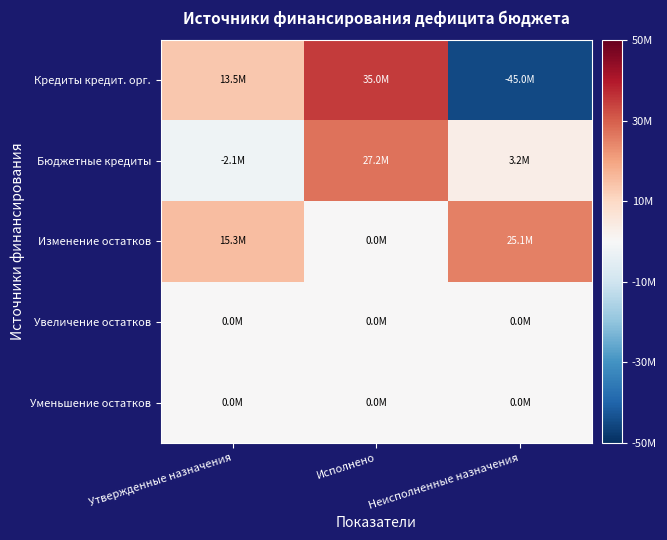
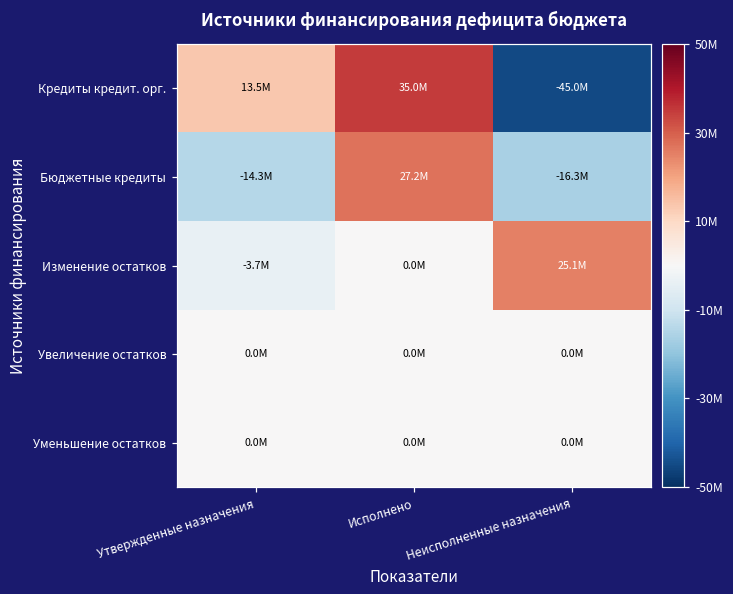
Бюджетные кредиты, Утвержденные назначения: -2.1M -> -14.3M
Бюджетные кредиты, Неисполненные назначения: 3.2M -> -16.3M
Изменение остатков, Утвержденные назначения: 15.3M -> -3.7M
